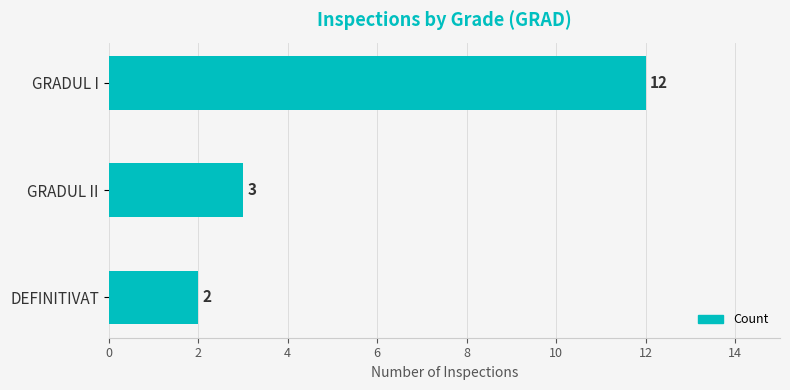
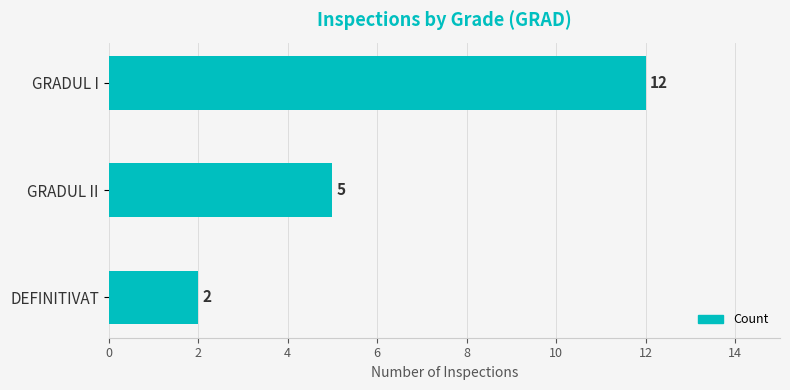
GRADUL II: 3 -> 5
